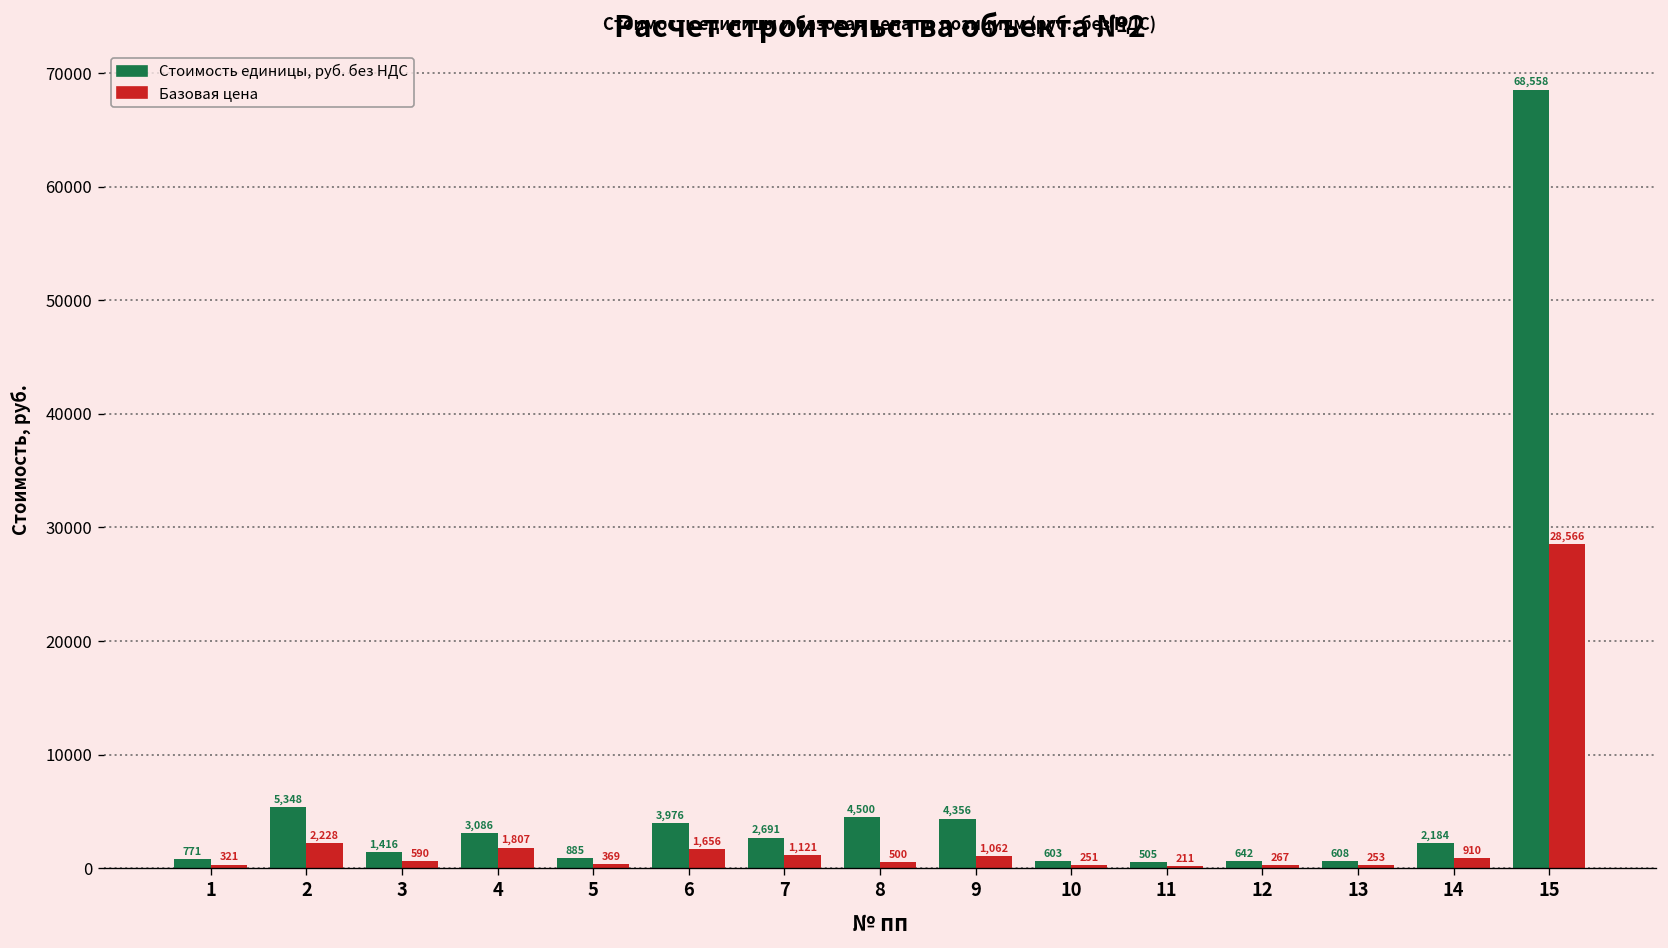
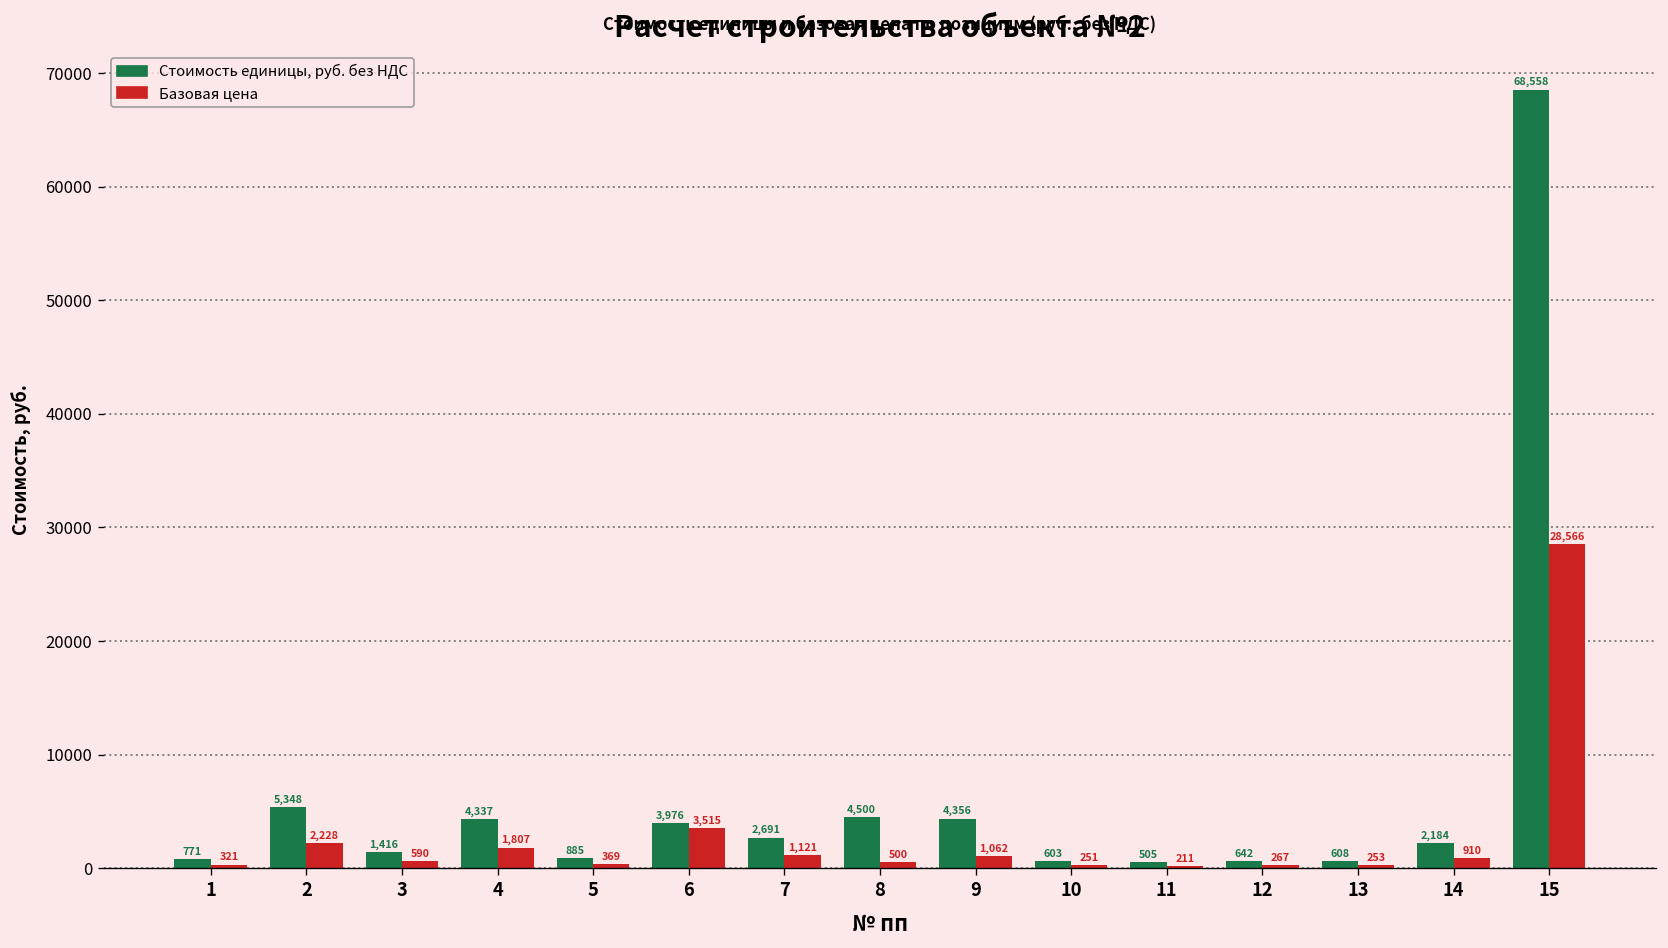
Стоимость единицы, руб. без НДС, 4: 3,086 -> 4,337
Базовая цена, 6: 1,656 -> 3,515
